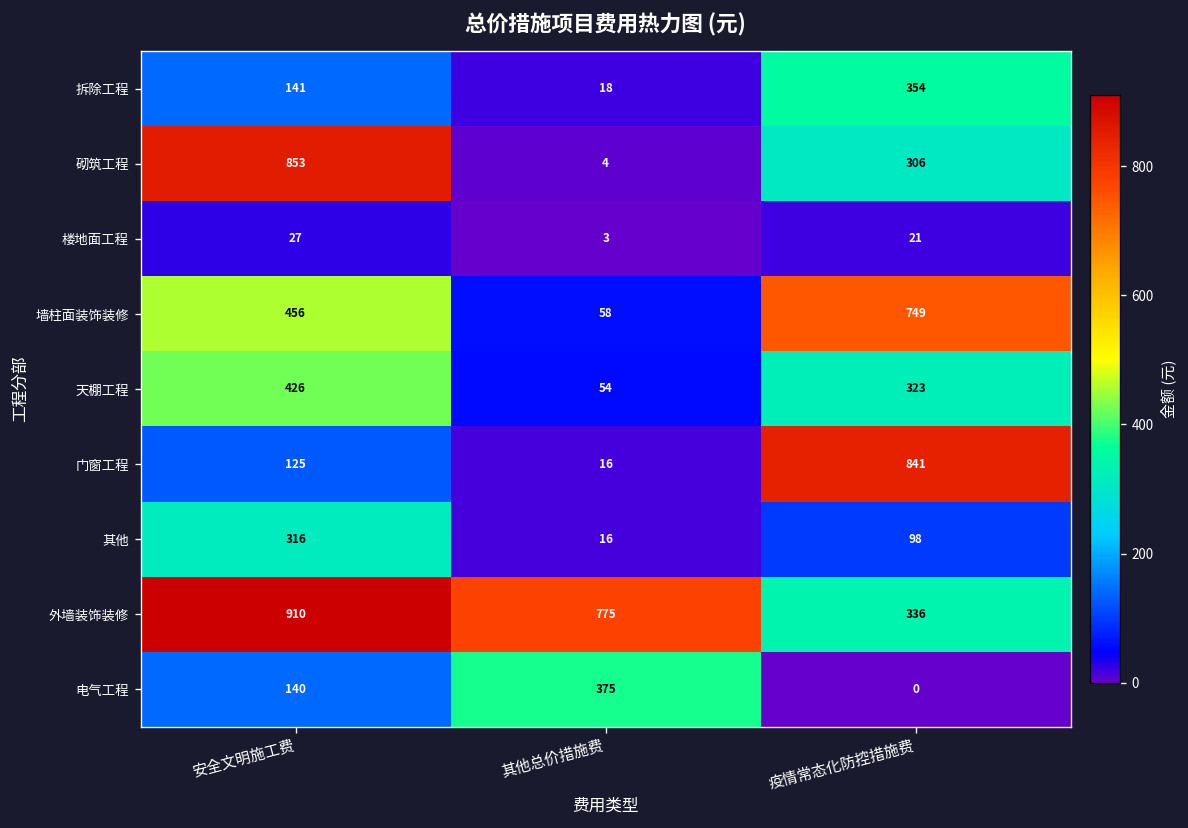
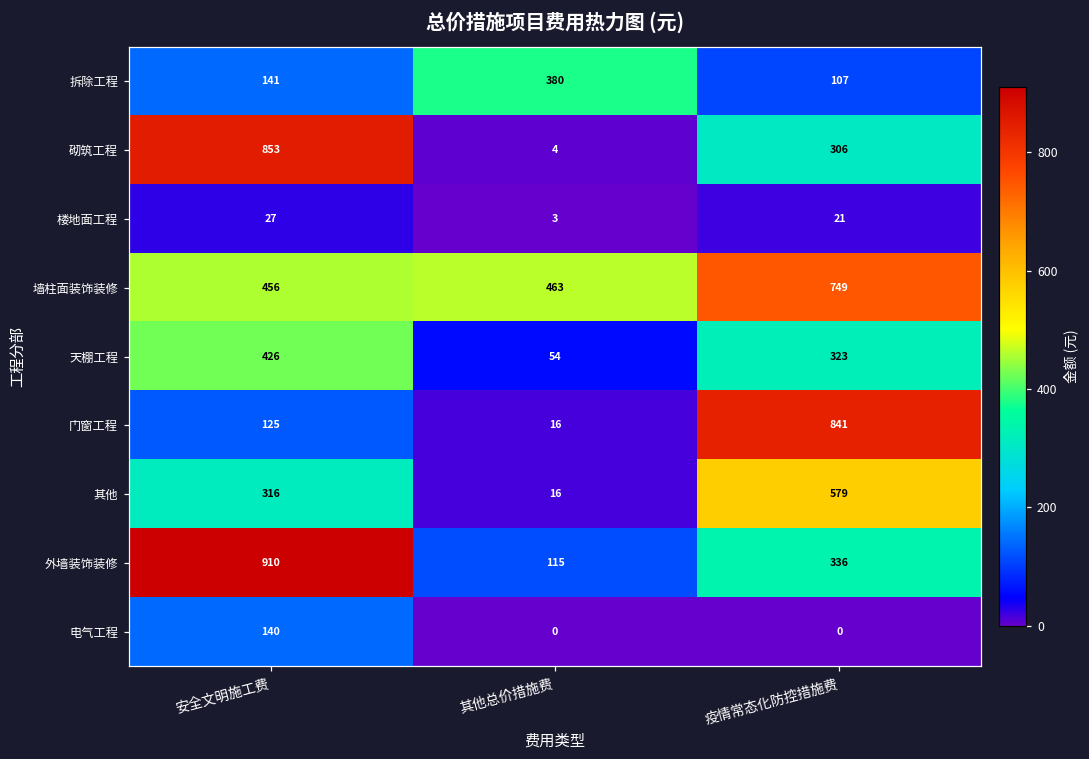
拆除工程, 其他总价措施费: 18 -> 380
拆除工程, 疫情常态化防控措施费: 354 -> 107
墙柱面装饰装修, 其他总价措施费: 58 -> 463
其他, 疫情常态化防控措施费: 98 -> 579
外墙装饰装修, 其他总价措施费: 775 -> 115
电气工程, 其他总价措施费: 375 -> 0
